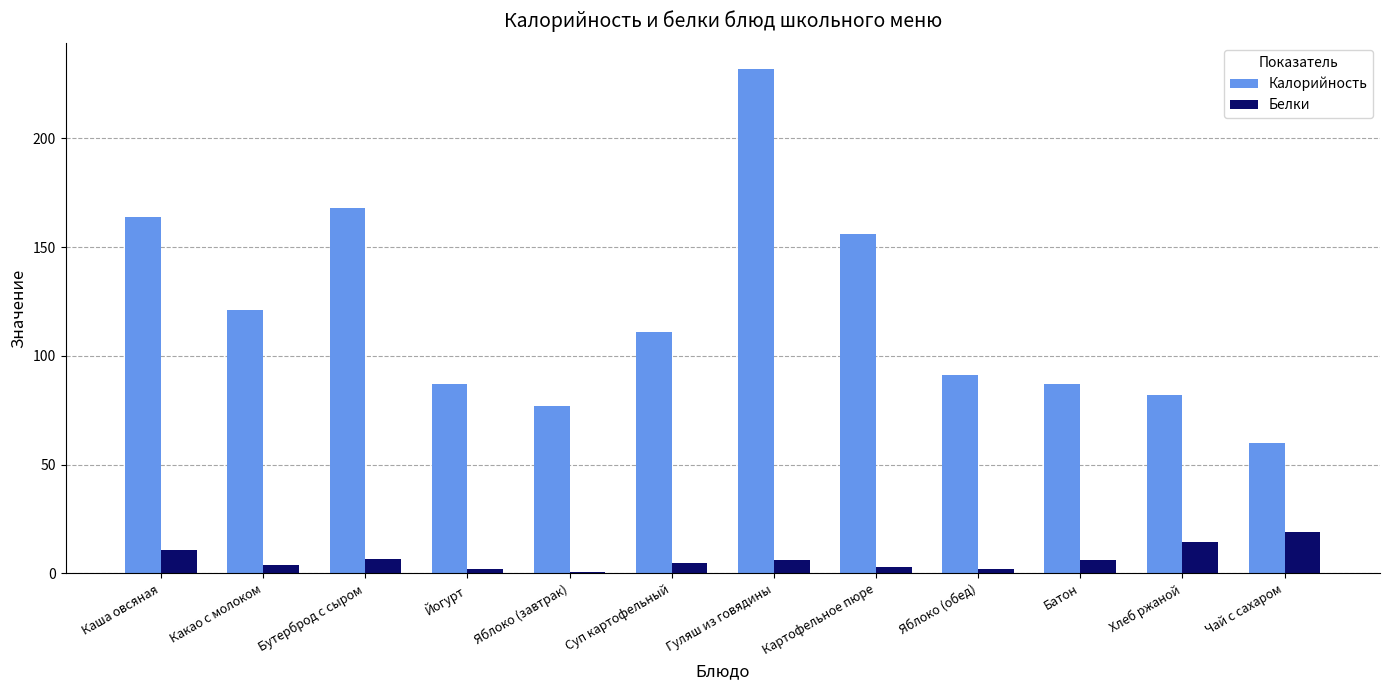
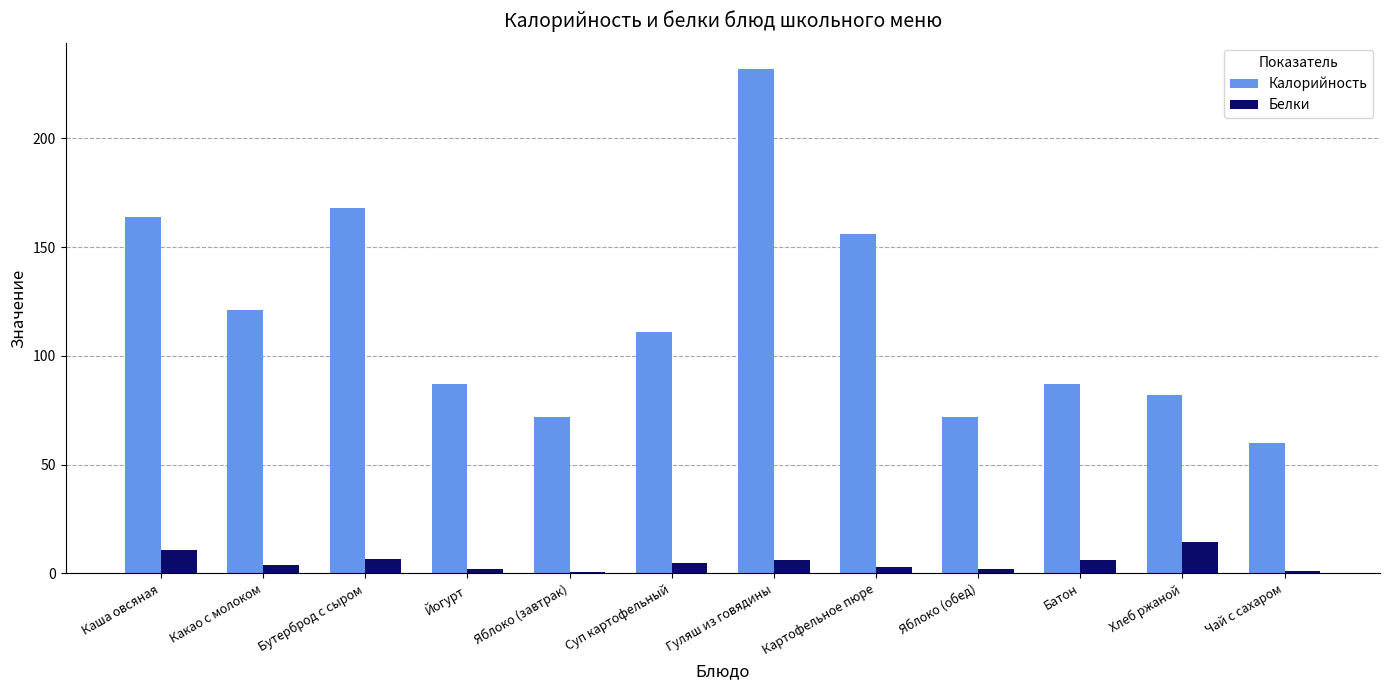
Калорийность, Яблоко (завтрак): 77 -> 72
Калорийность, Яблоко (обед): 91 -> 72
Белки, Чай с сахаром: 19 -> 1
